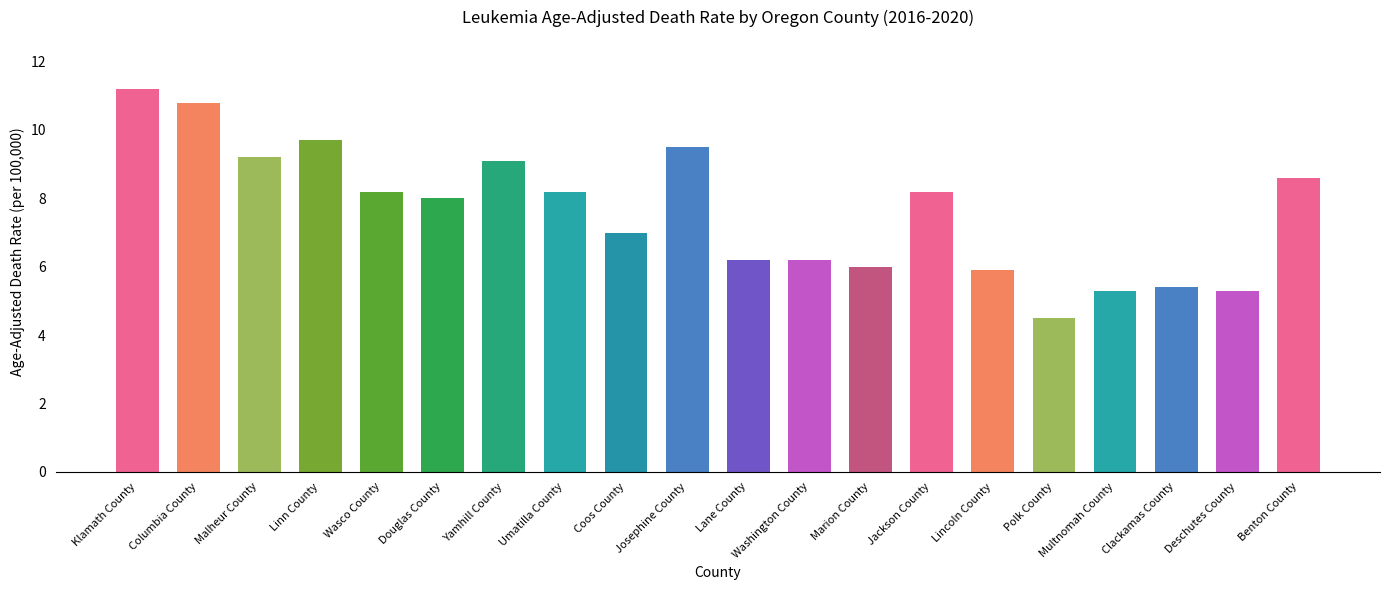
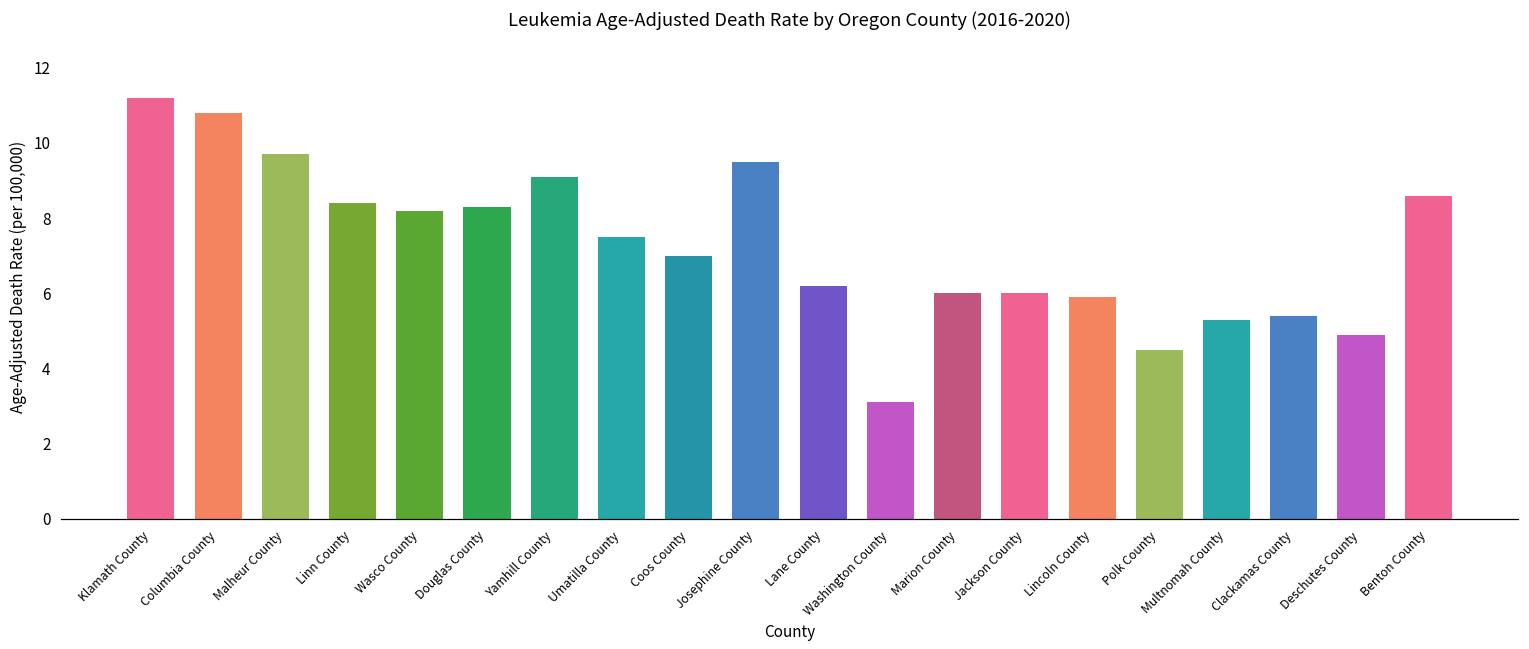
Malheur County: 9.2 -> 9.7
Linn County: 9.7 -> 8.4
Douglas County: 8.0 -> 8.3
Umatilla County: 8.2 -> 7.5
Washington County: 6.2 -> 3.1
Jackson County: 8.2 -> 6.0
Deschutes County: 5.3 -> 4.9
